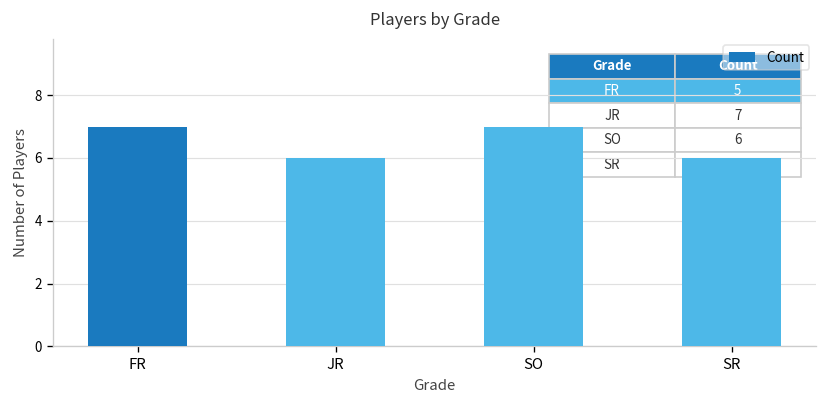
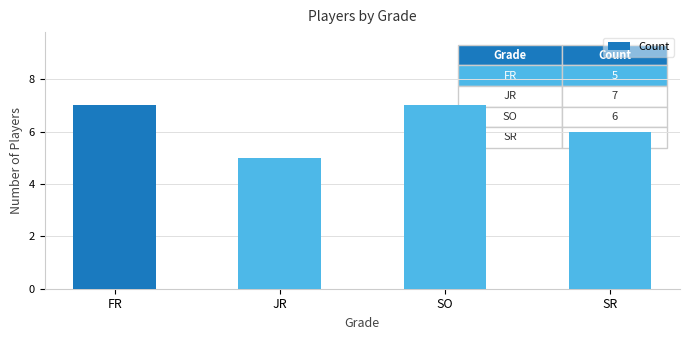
JR: 6 -> 5
